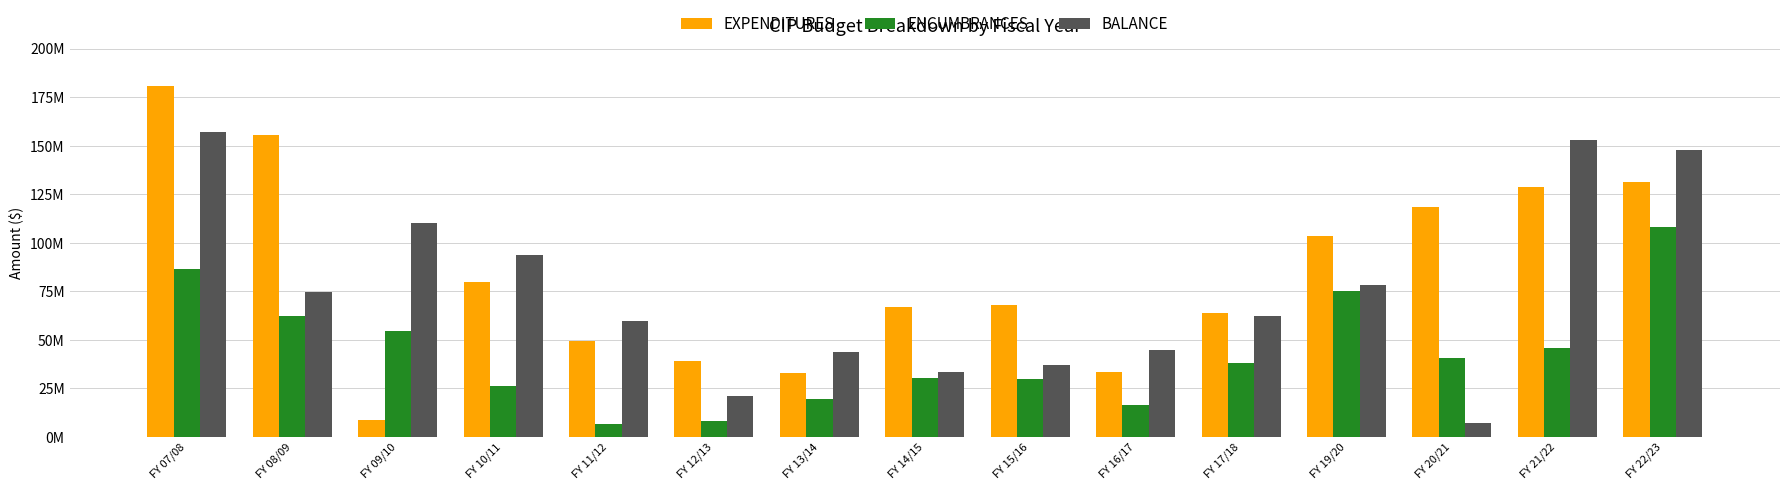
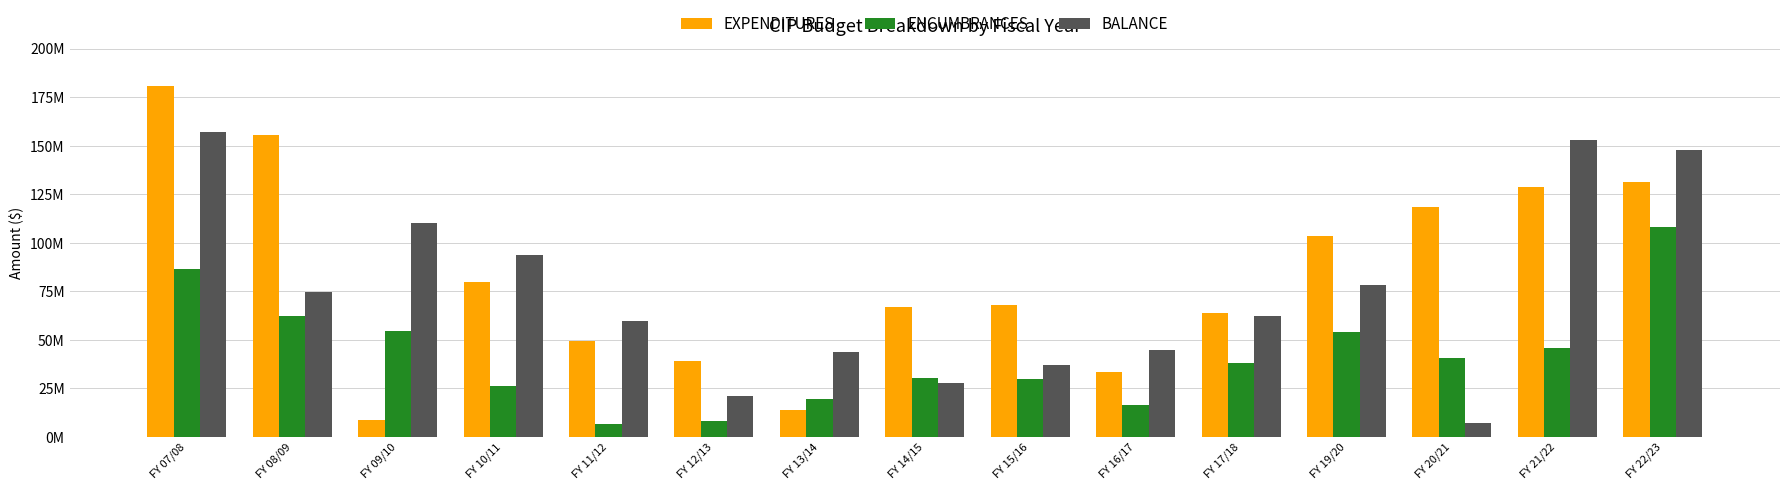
EXPENDITURES, FY 13/14: 33000000 -> 14000000
BALANCE, FY 14/15: 33000000 -> 28000000
ENCUMBRANCES, FY 19/20: 75000000 -> 54000000
